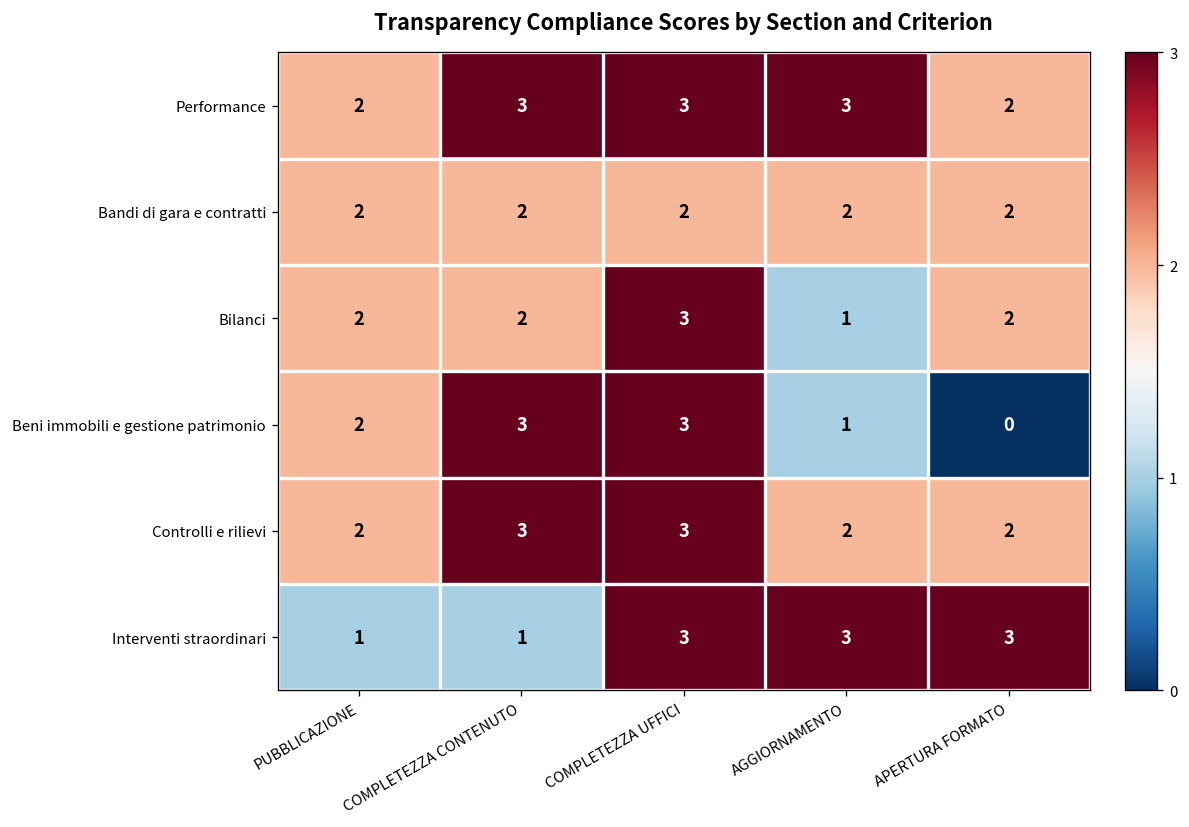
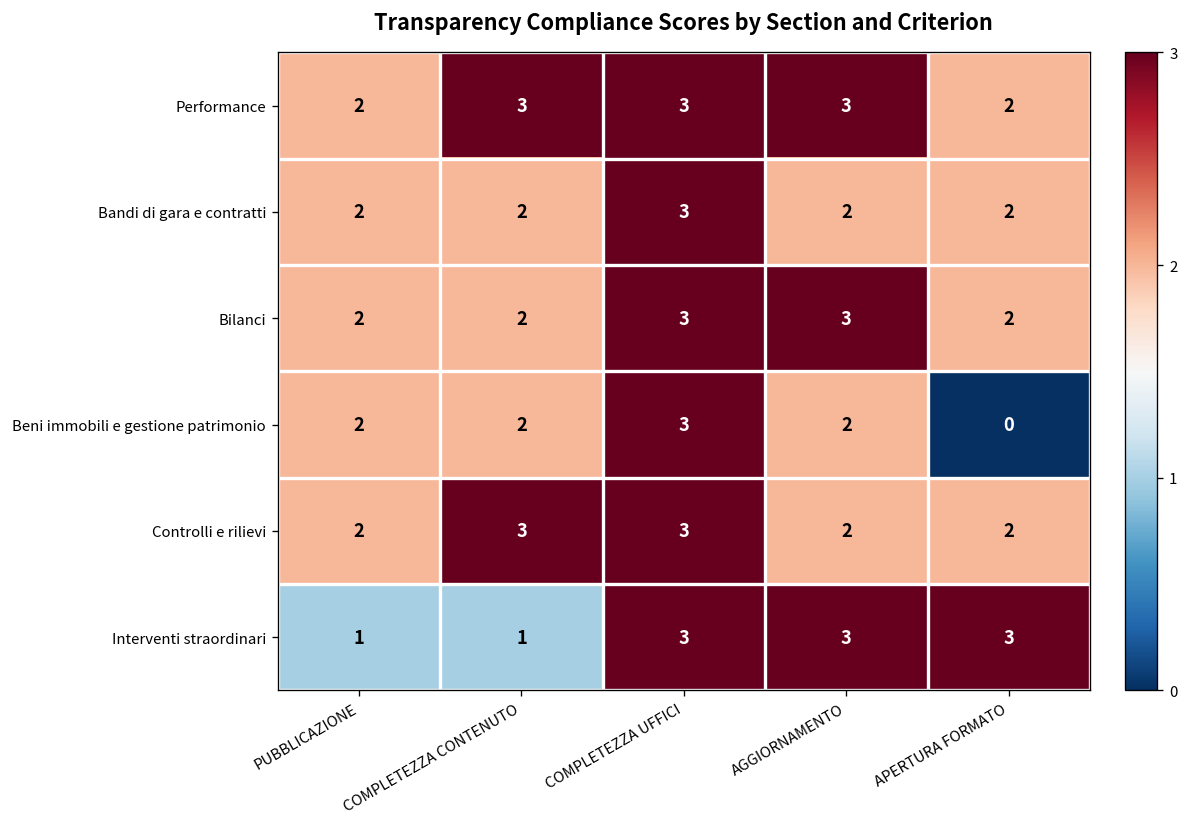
Bandi di gara e contratti, COMPLETEZZA UFFICI: 2 -> 3
Bilanci, AGGIORNAMENTO: 1 -> 3
Beni immobili e gestione patrimonio, COMPLETEZZA CONTENUTO: 3 -> 2
Beni immobili e gestione patrimonio, AGGIORNAMENTO: 1 -> 2
